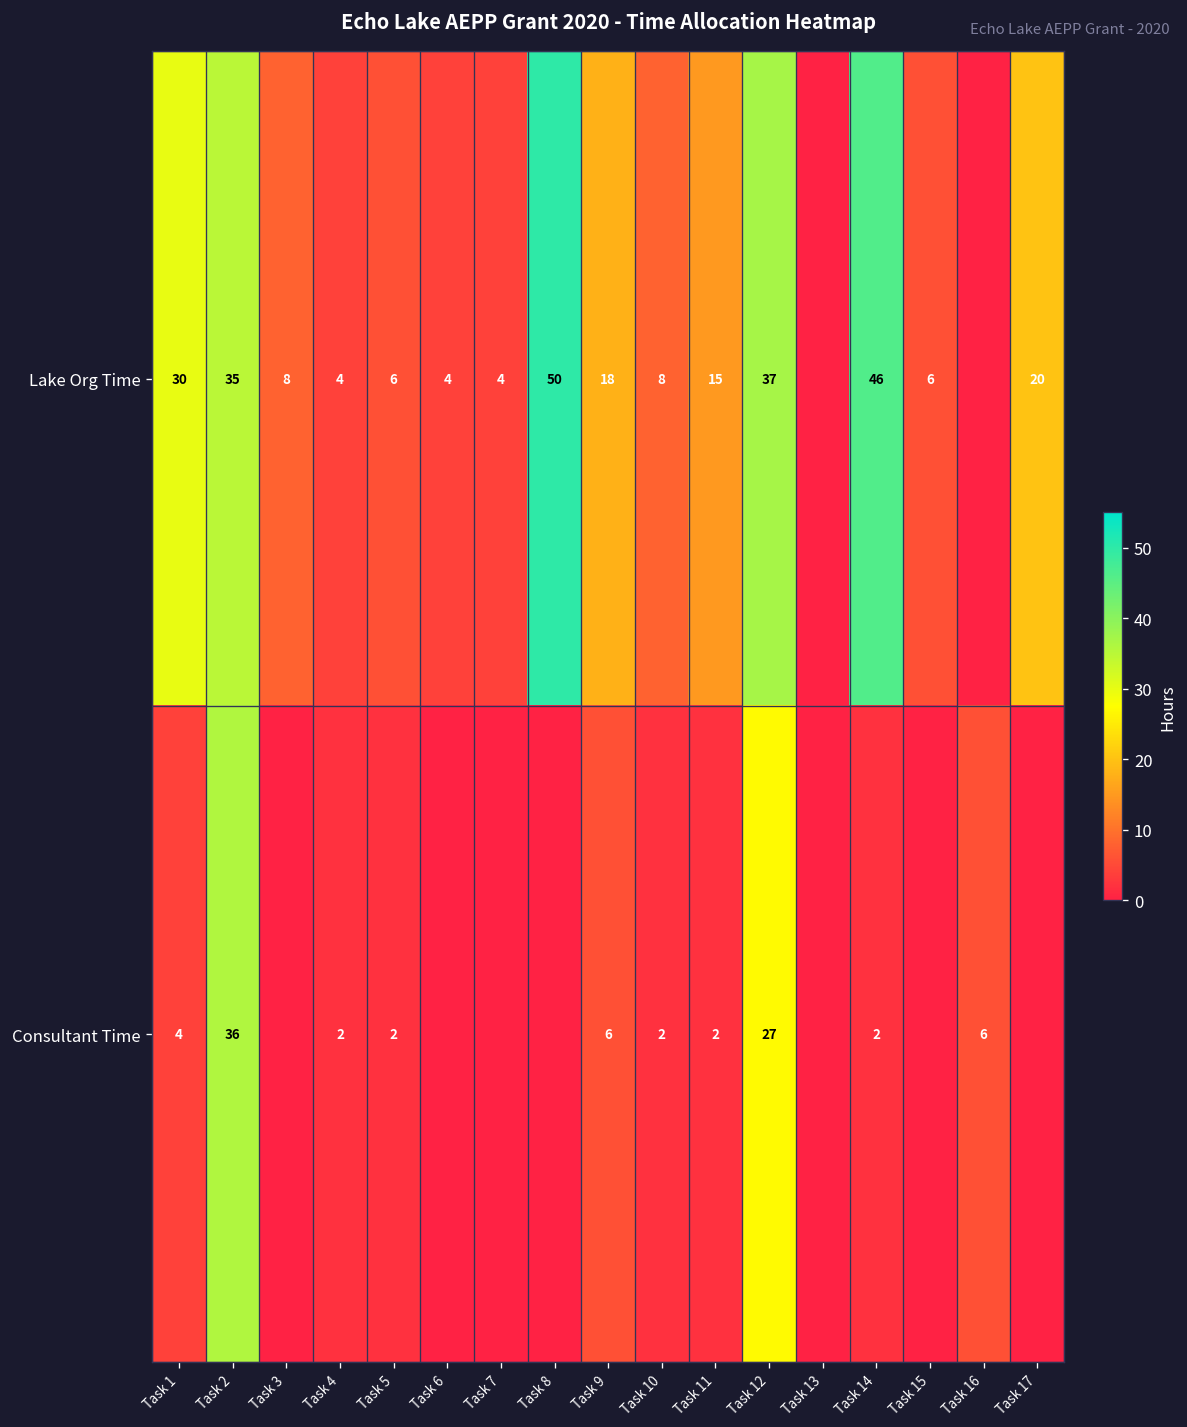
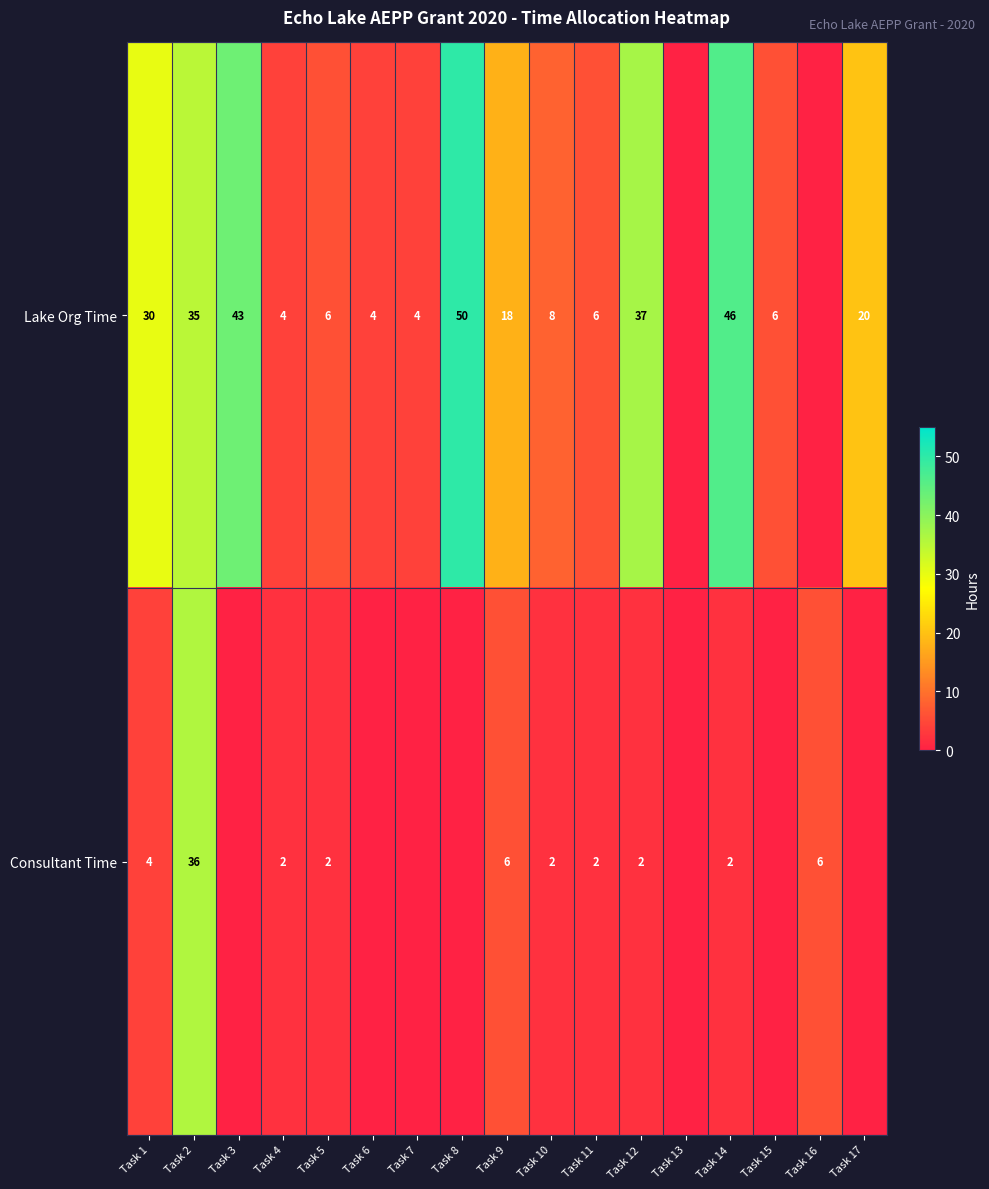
Lake Org Time, Task 3: 8 -> 43
Lake Org Time, Task 11: 15 -> 6
Consultant Time, Task 12: 27 -> 2
